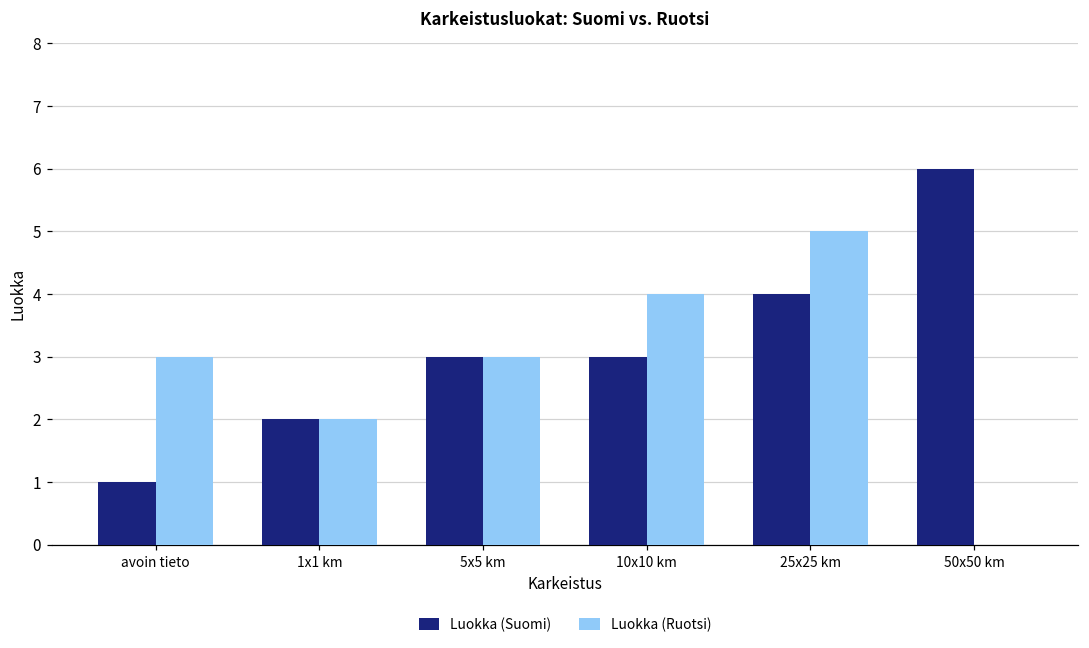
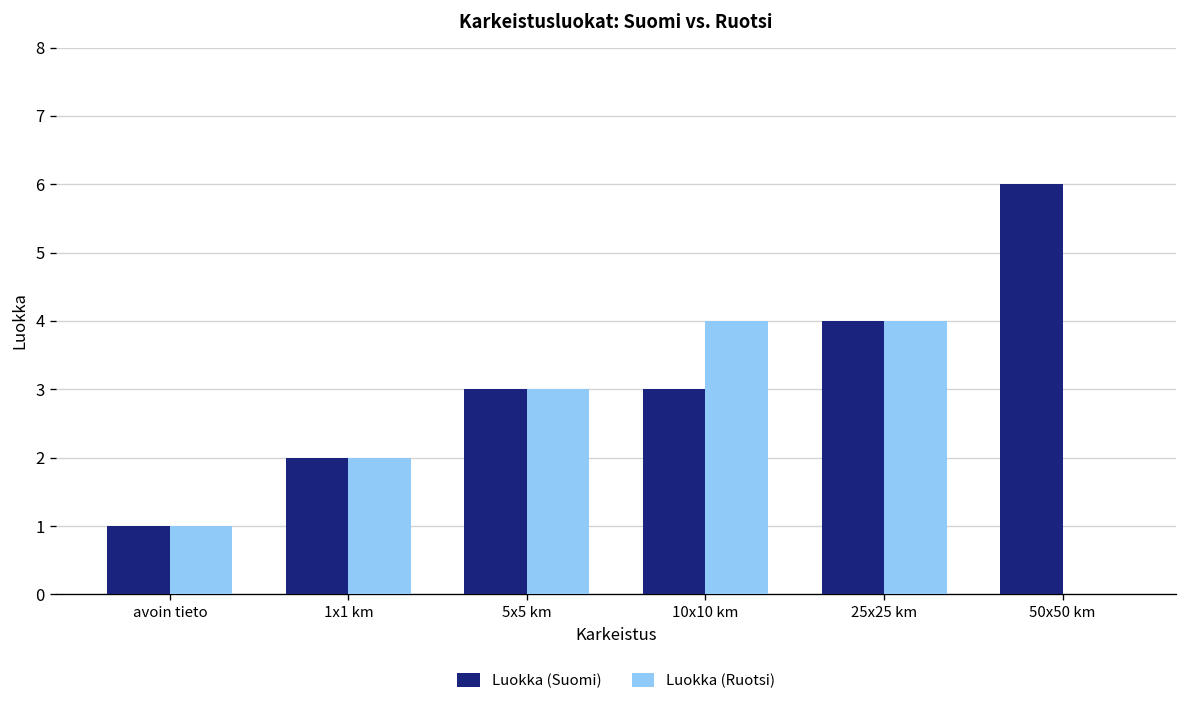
Luokka (Ruotsi), avoin tieto: 3 -> 1
Luokka (Ruotsi), 25x25 km: 5 -> 4
